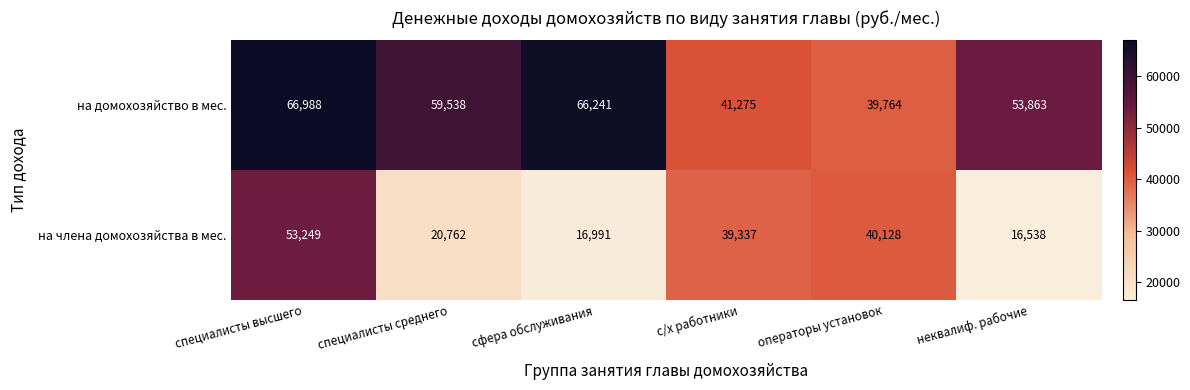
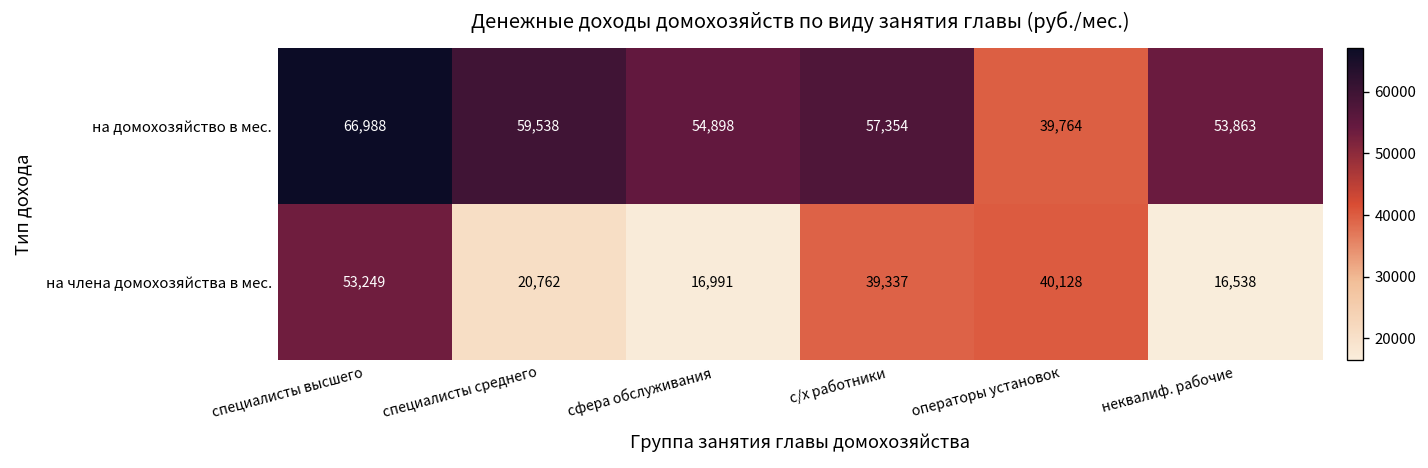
на домохозяйство в мес., сфера обслуживания: 66,241 -> 54,898
на домохозяйство в мес., с/х работники: 41,275 -> 57,354
